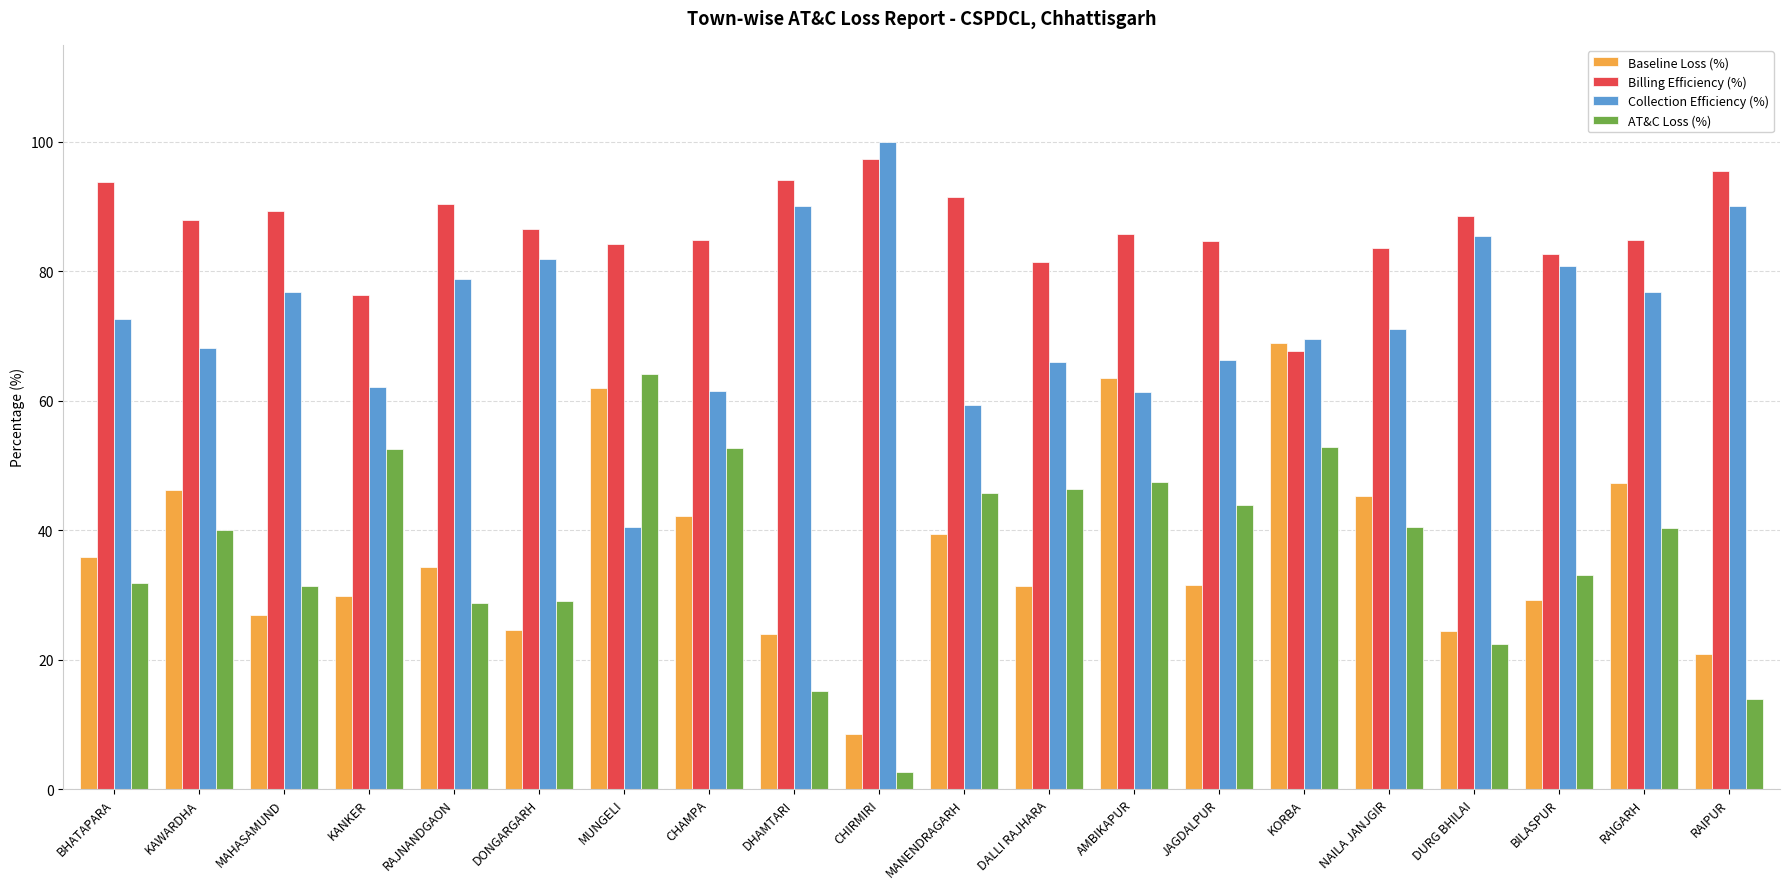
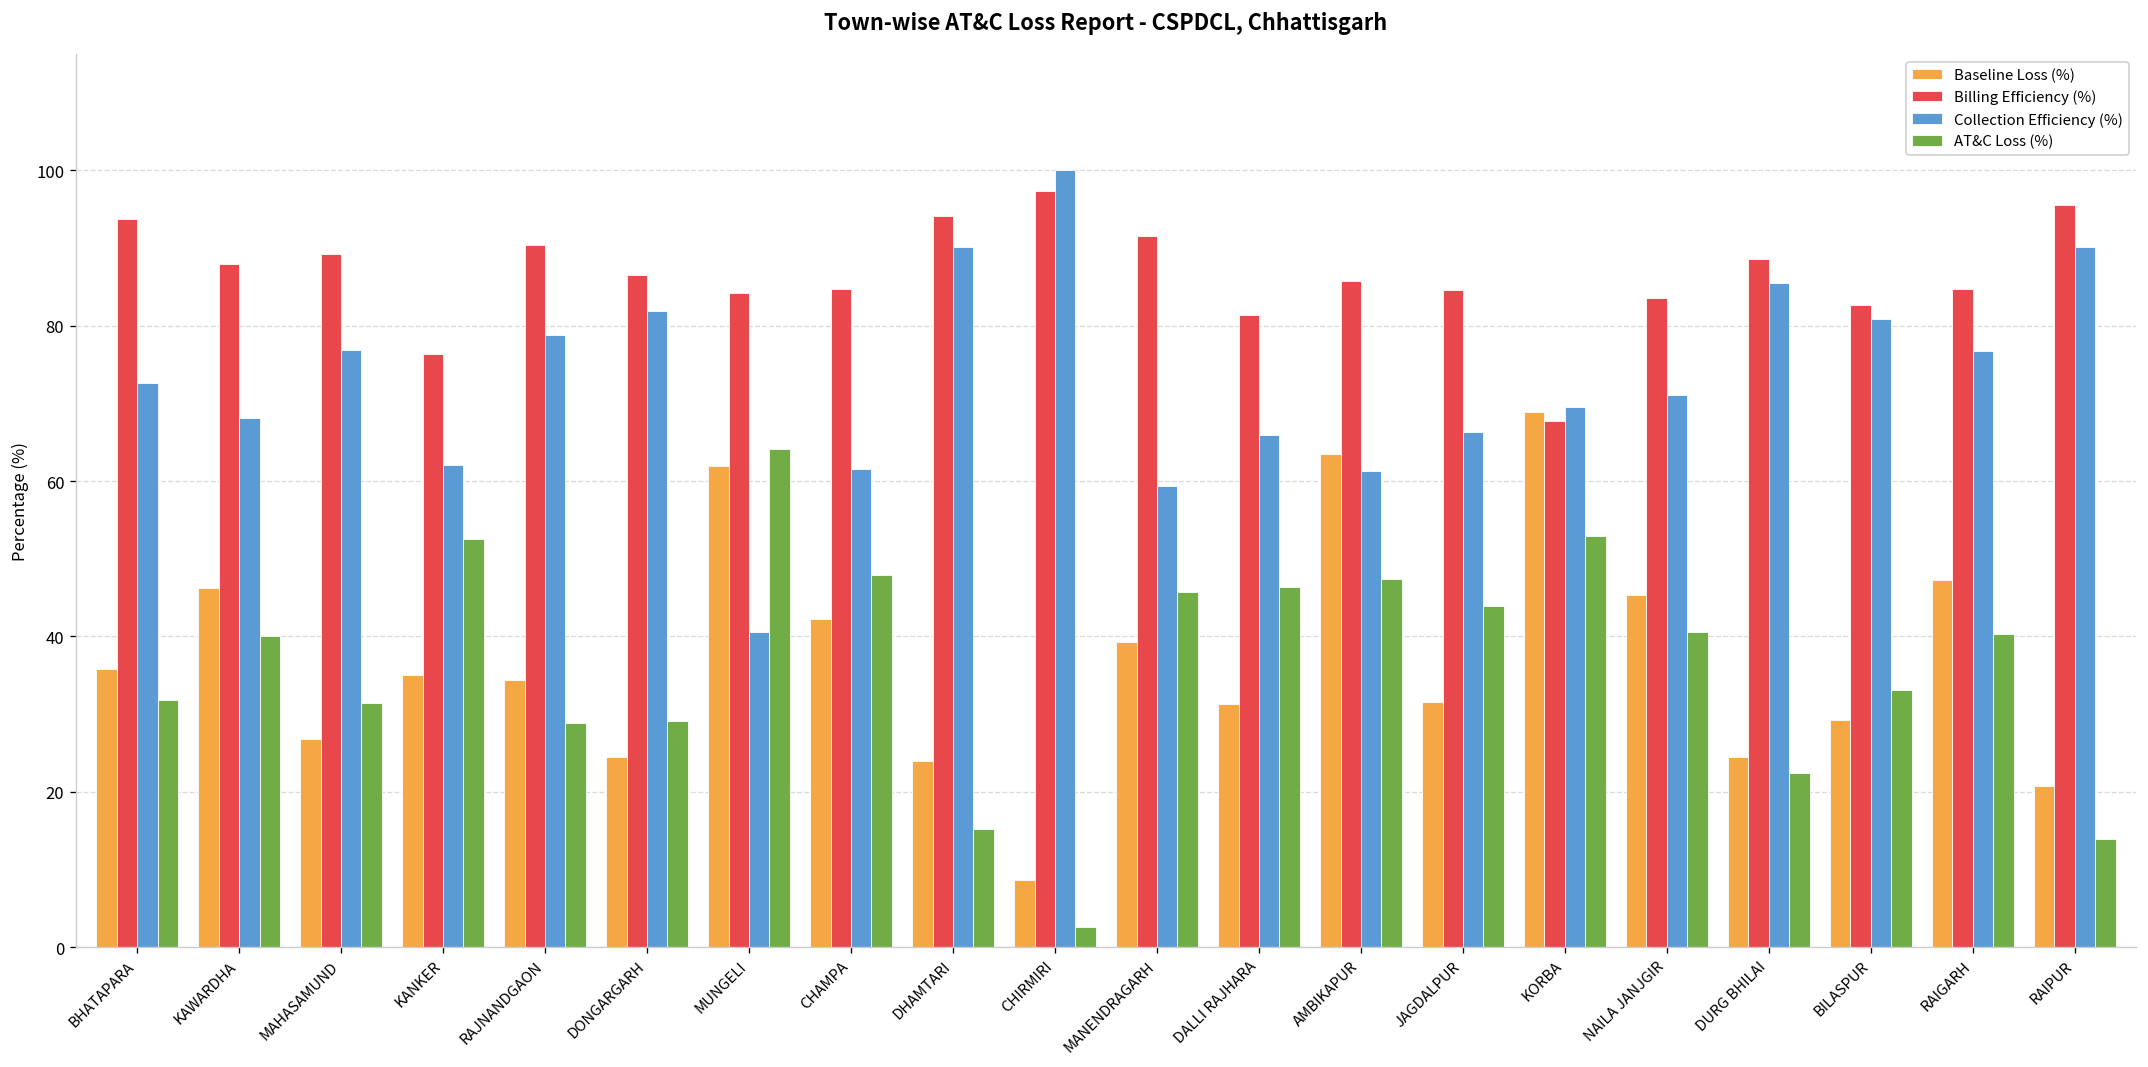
Baseline Loss (%), KANKER: 30 -> 35
AT&C Loss (%), CHAMPA: 53 -> 48
